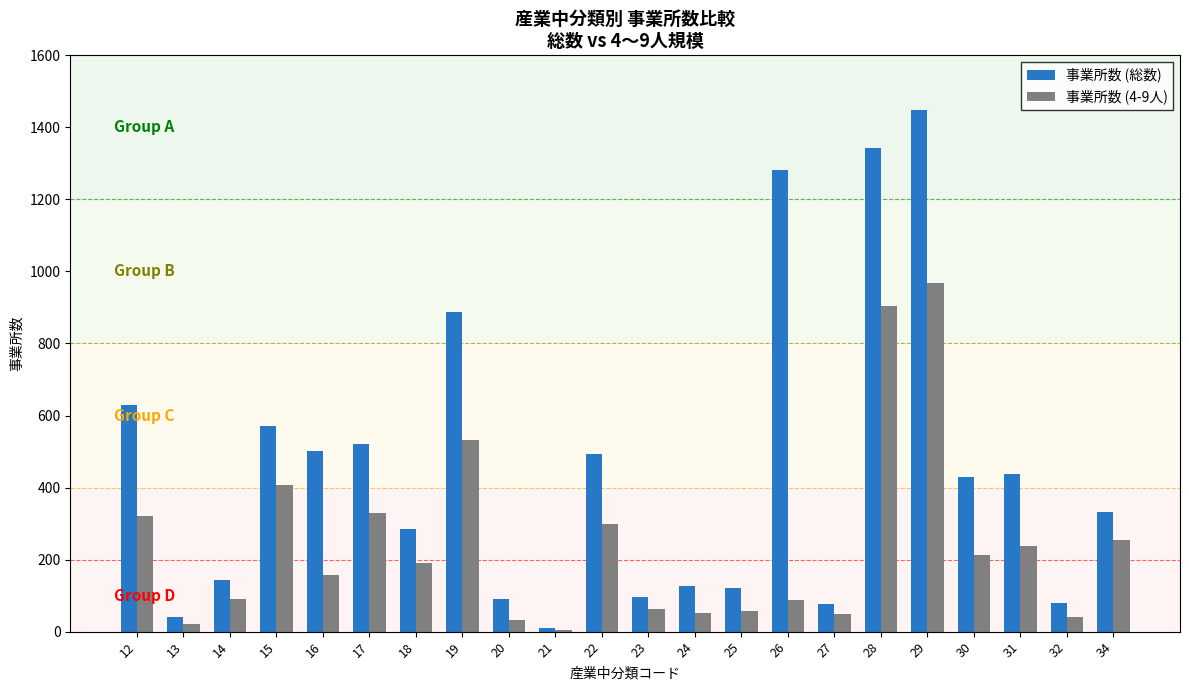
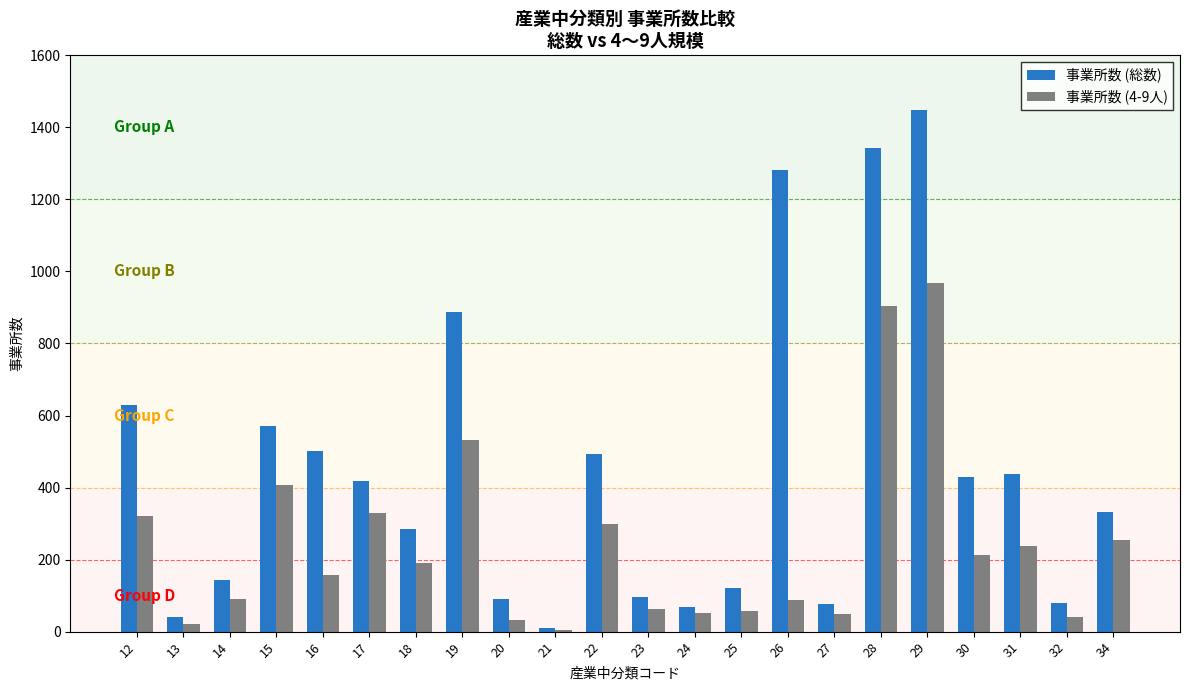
事業所数 (総数), 17: 520 -> 420
事業所数 (総数), 24: 130 -> 70
